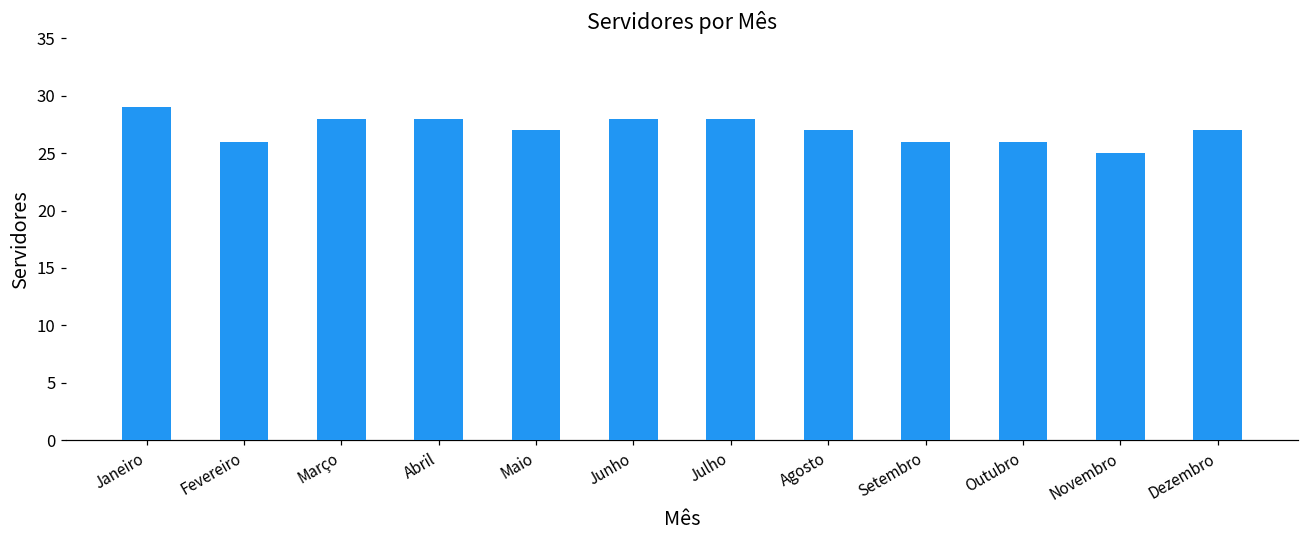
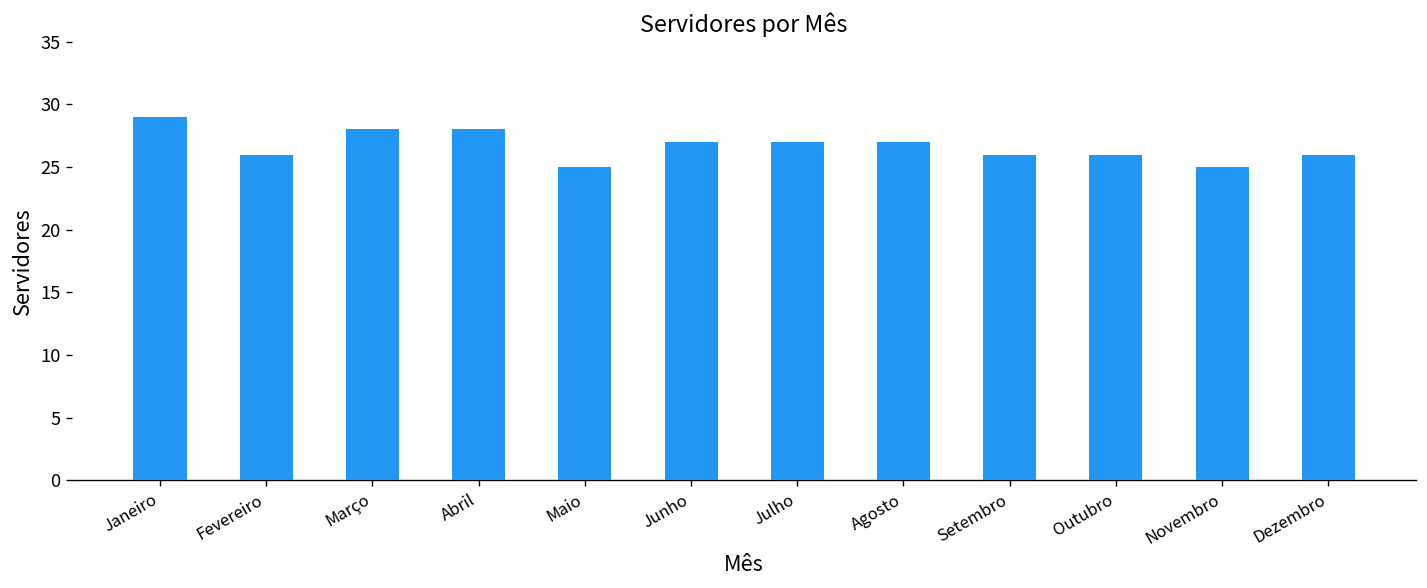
Maio: 27 -> 25
Junho: 28 -> 27
Julho: 28 -> 27
Dezembro: 27 -> 26
